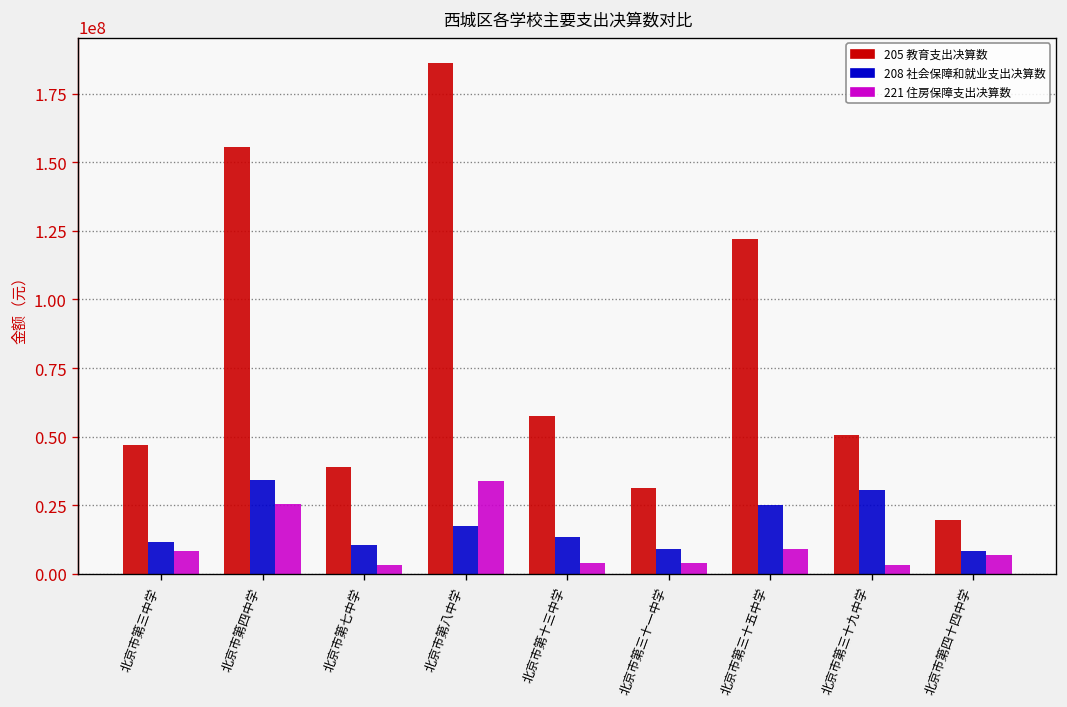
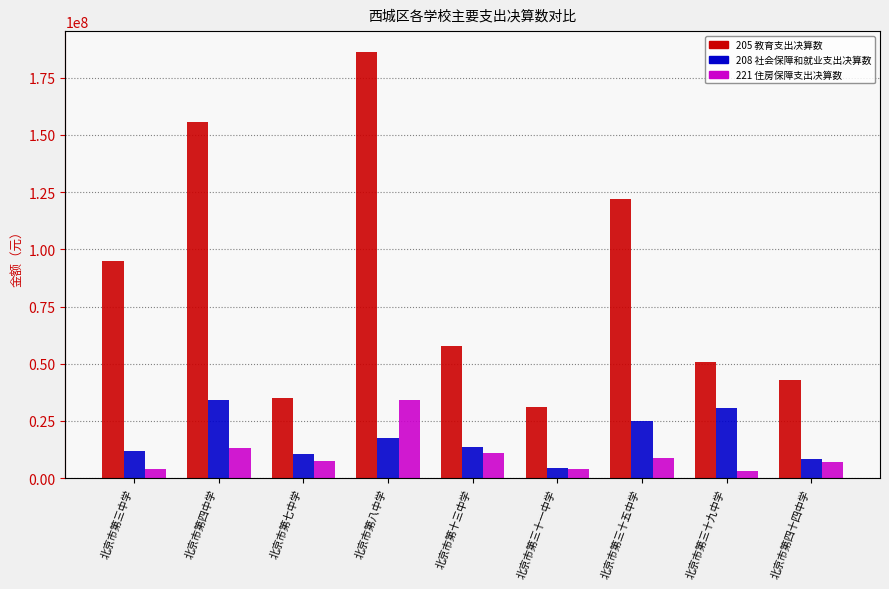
205 教育支出决算数, 北京市第三中学: 47000000 -> 95000000
221 住房保障支出决算数, 北京市第三中学: 8000000 -> 4000000
221 住房保障支出决算数, 北京市第四中学: 26000000 -> 13000000
205 教育支出决算数, 北京市第七中学: 39000000 -> 35000000
221 住房保障支出决算数, 北京市第七中学: 3000000 -> 8000000
221 住房保障支出决算数, 北京市第十三中学: 4000000 -> 11000000
208 社会保障和就业支出决算数, 北京市第三十一中学: 9000000 -> 4000000
205 教育支出决算数, 北京市第四十四中学: 20000000 -> 43000000
